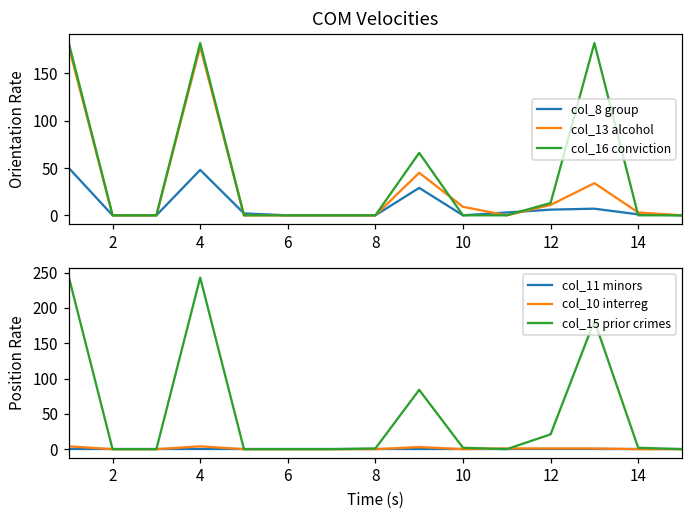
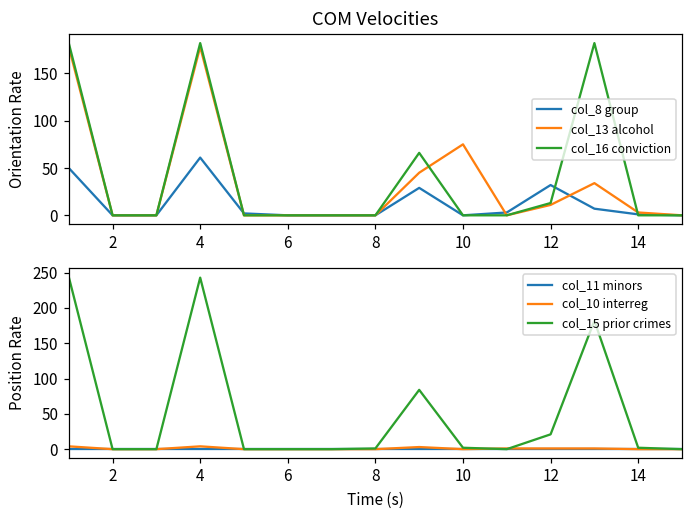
COM Velocities, col_8 group, 4: 50 -> 60
COM Velocities, col_13 alcohol, 10: 10 -> 80
COM Velocities, col_8 group, 12: 10 -> 30
